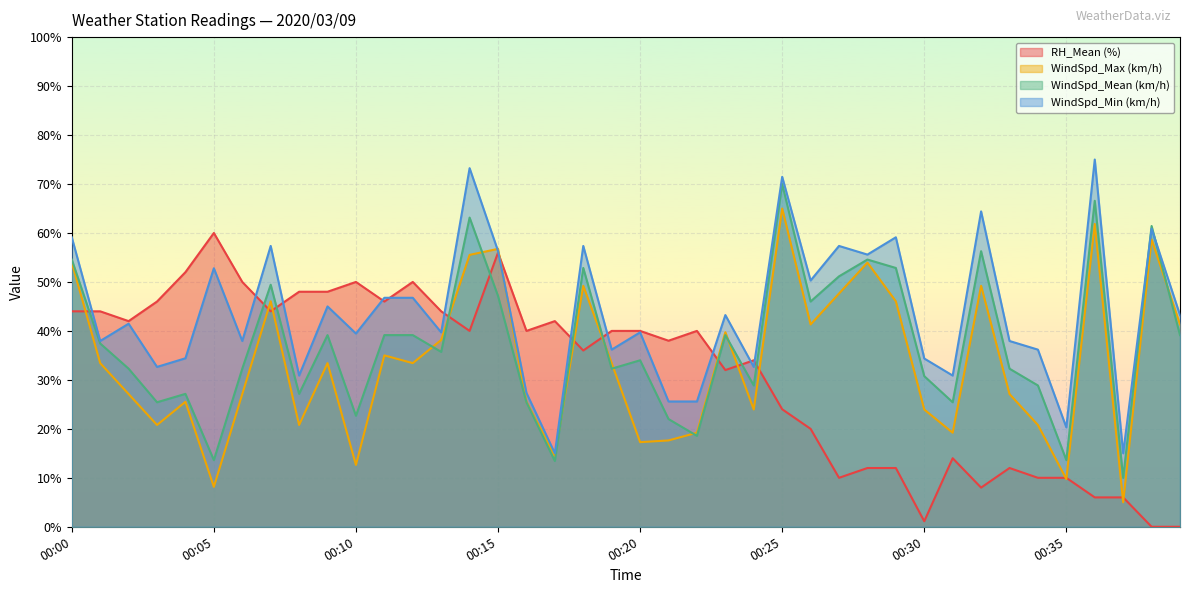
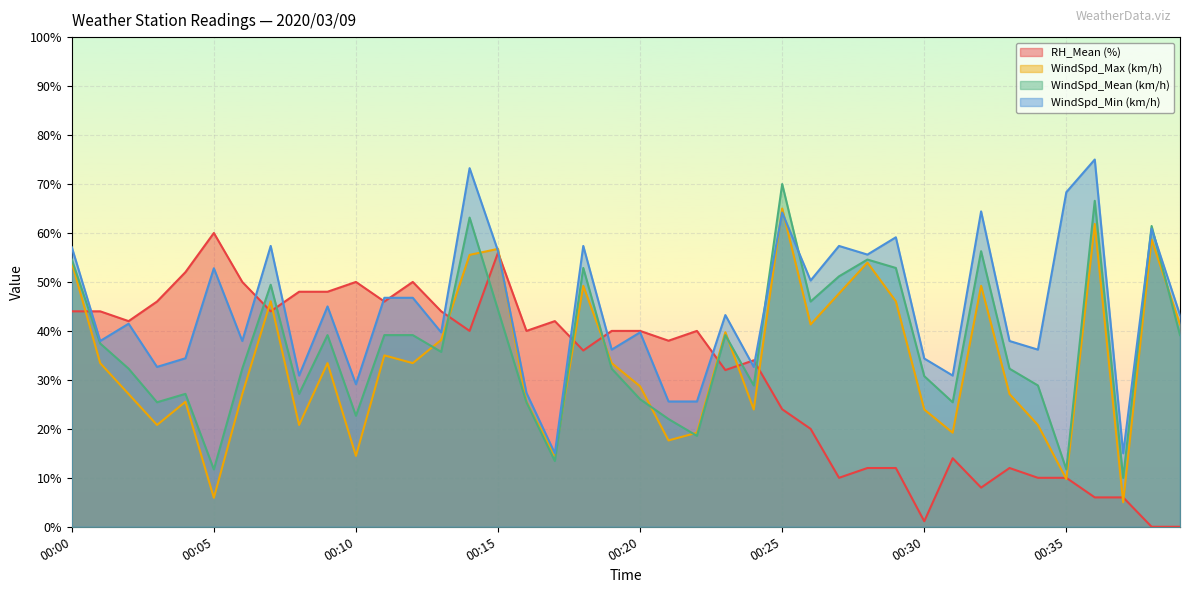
WindSpd_Min (km/h), 00:00: 59% -> 57%
WindSpd_Max (km/h), 00:05: 8% -> 6%
WindSpd_Mean (km/h), 00:05: 14% -> 12%
WindSpd_Max (km/h), 00:10: 13% -> 14%
WindSpd_Min (km/h), 00:10: 39% -> 29%
WindSpd_Mean (km/h), 00:15: 47% -> 44%
WindSpd_Max (km/h), 00:20: 17% -> 29%
WindSpd_Mean (km/h), 00:20: 34% -> 26%
WindSpd_Min (km/h), 00:25: 71% -> 64%
WindSpd_Mean (km/h), 00:35: 14% -> 12%
WindSpd_Min (km/h), 00:35: 20% -> 68%
